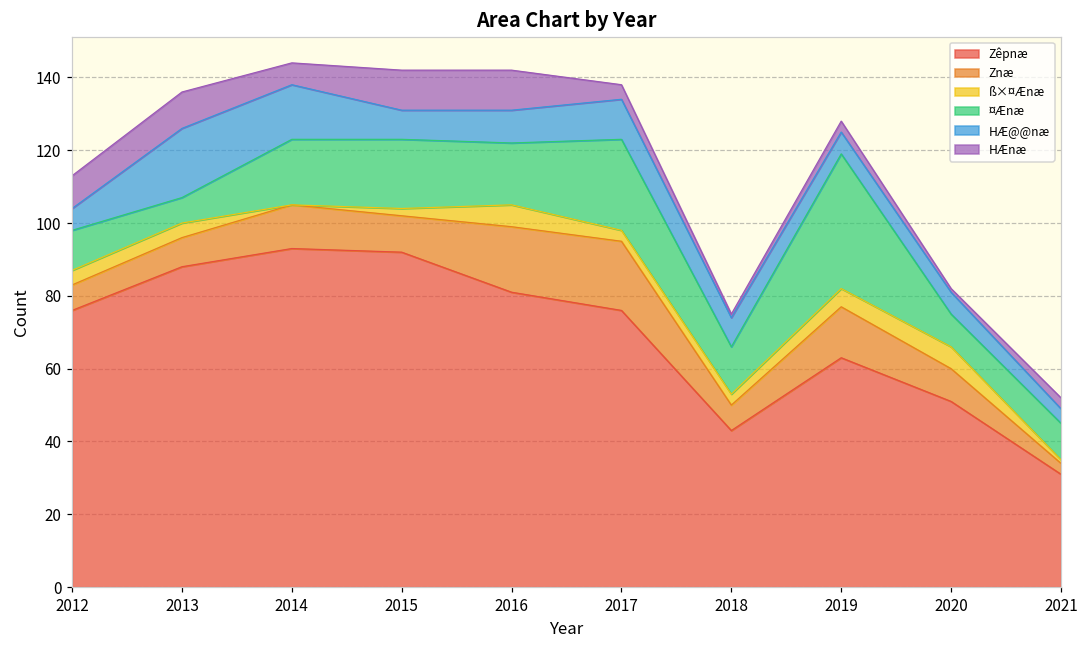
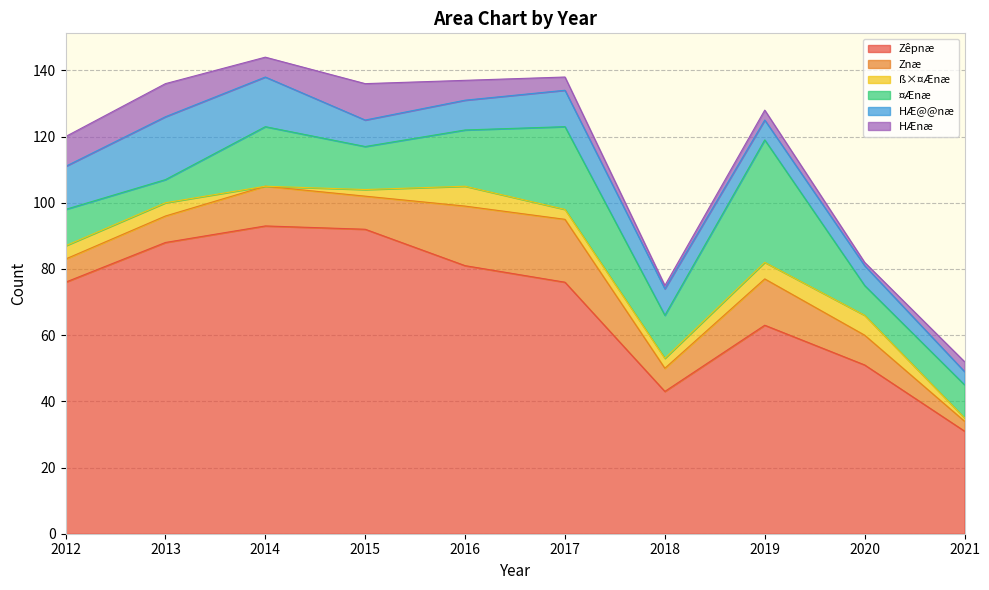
HÆ@@næ, 2012: 6 -> 13
¤Ænæ, 2015: 19 -> 13
HÆnæ, 2016: 11 -> 6
